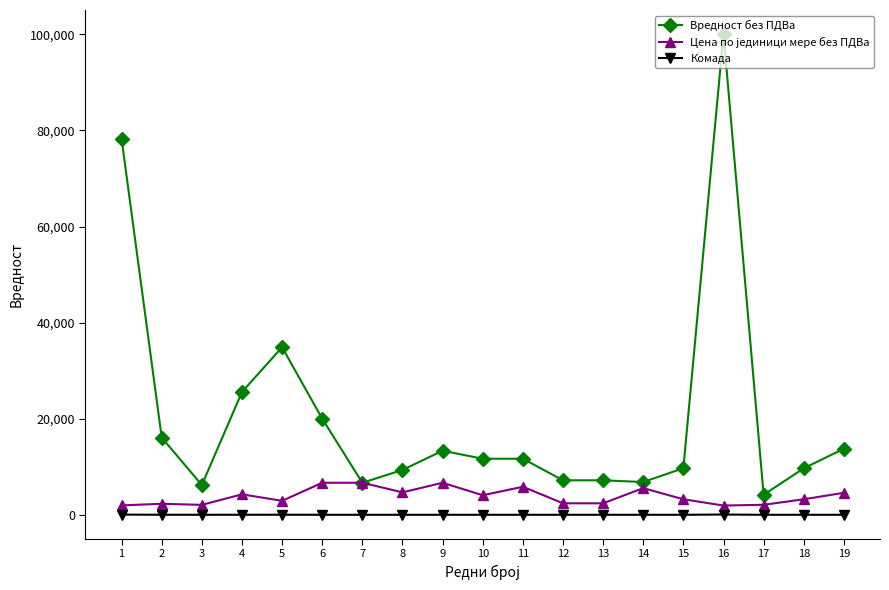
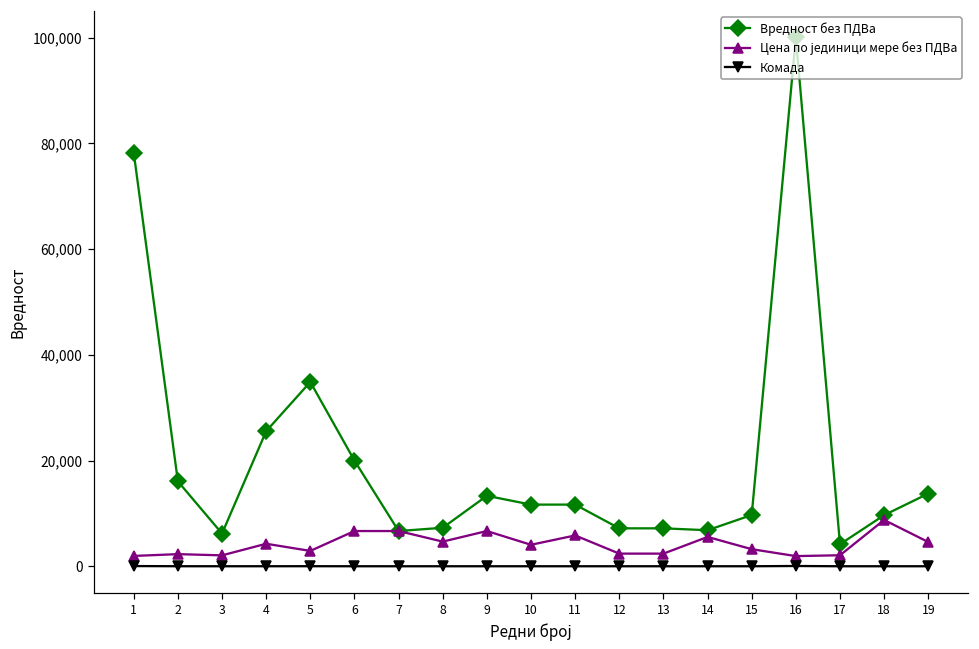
Вредност без ПДВа, 8: 9,000 -> 7,000
Цена по јединици мере без ПДВа, 18: 3,000 -> 9,000
